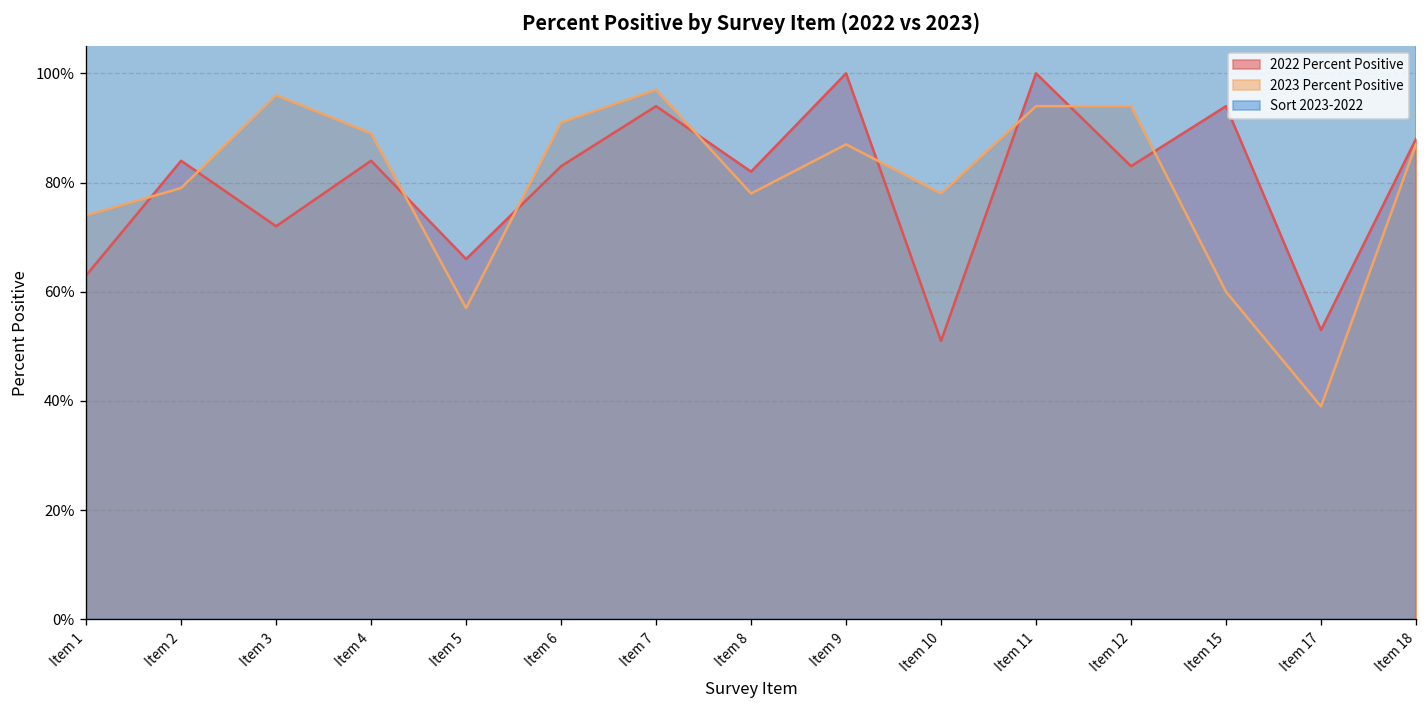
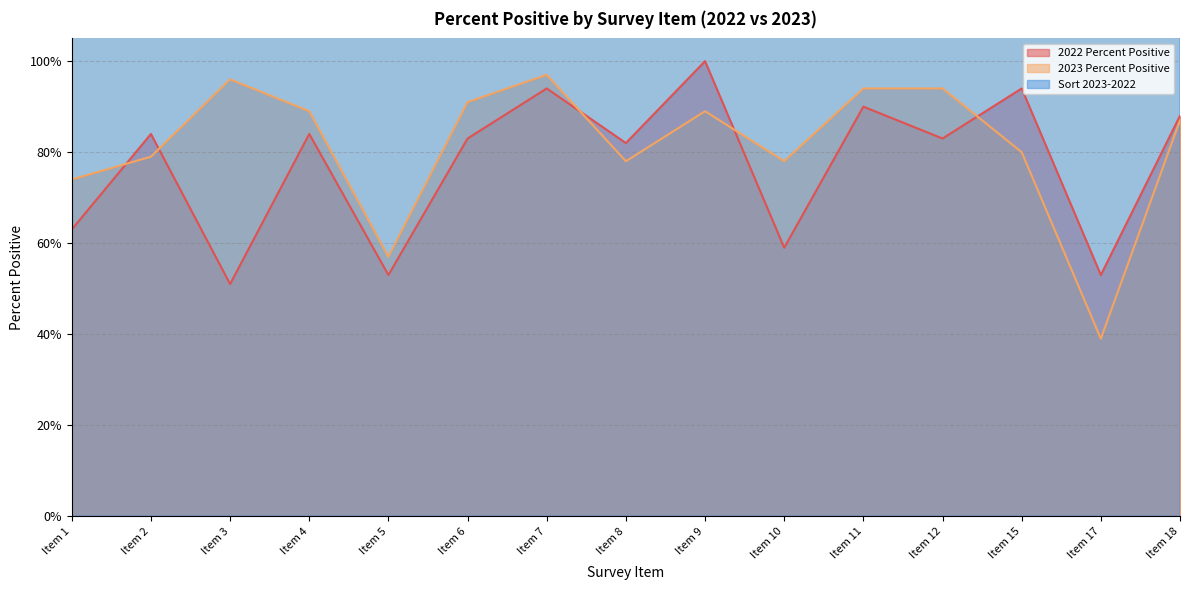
2022 Percent Positive, Item 3: 72% -> 51%
2022 Percent Positive, Item 5: 66% -> 53%
2023 Percent Positive, Item 9: 87% -> 89%
2022 Percent Positive, Item 10: 51% -> 59%
2022 Percent Positive, Item 11: 100% -> 90%
2023 Percent Positive, Item 15: 60% -> 80%
